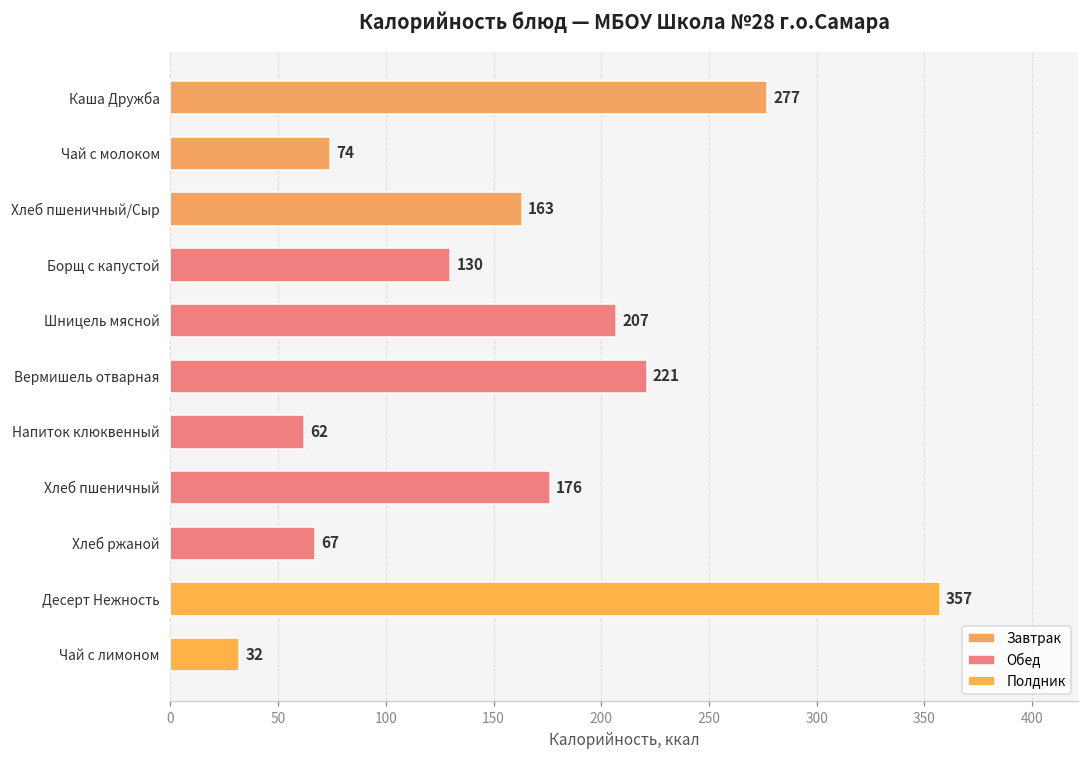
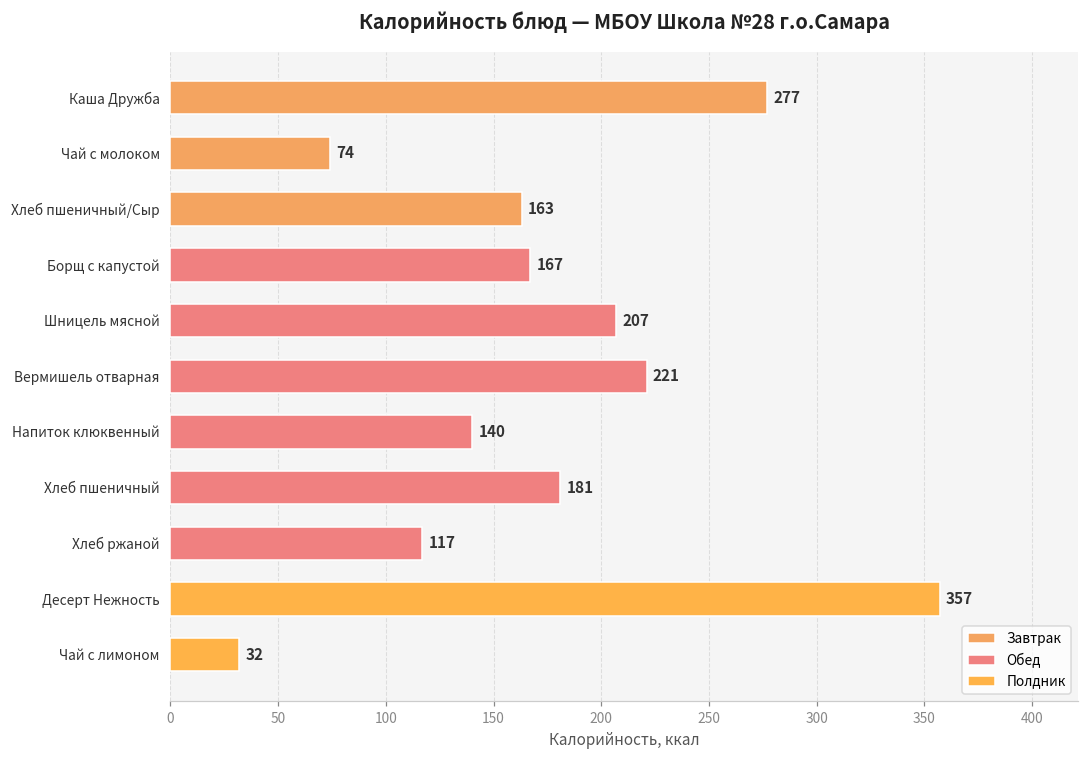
Борщ с капустой: 130 -> 167
Напиток клюквенный: 62 -> 140
Хлеб пшеничный: 176 -> 181
Хлеб ржаной: 67 -> 117
